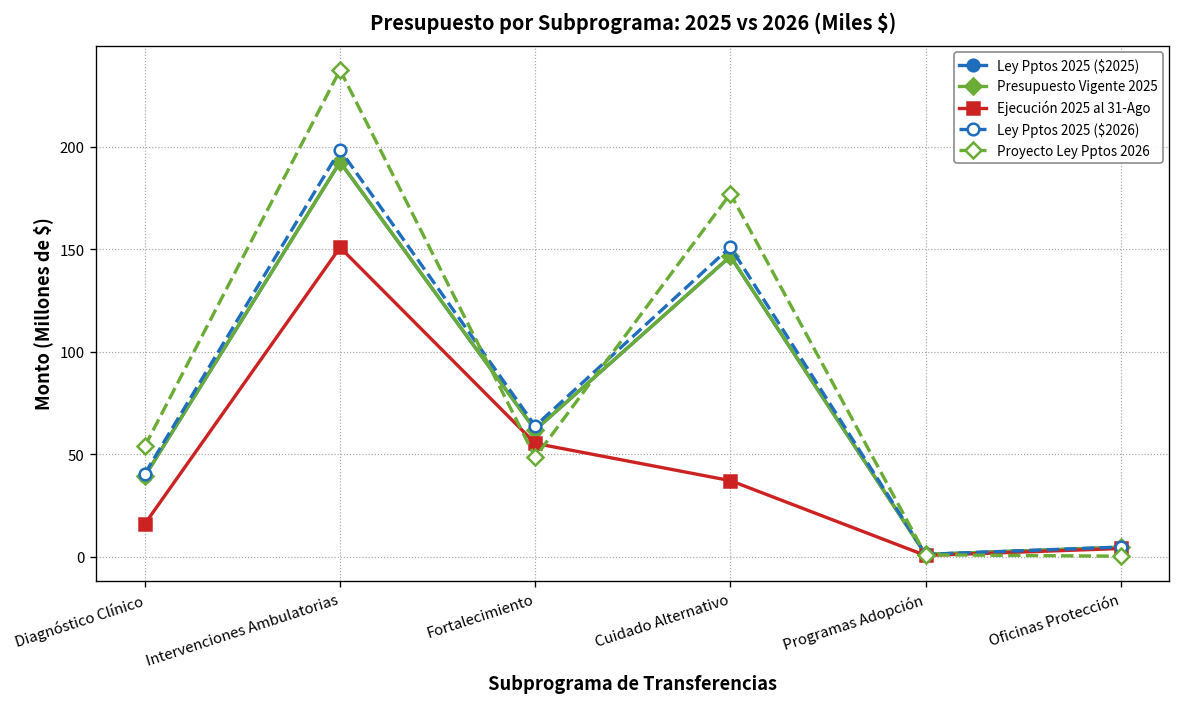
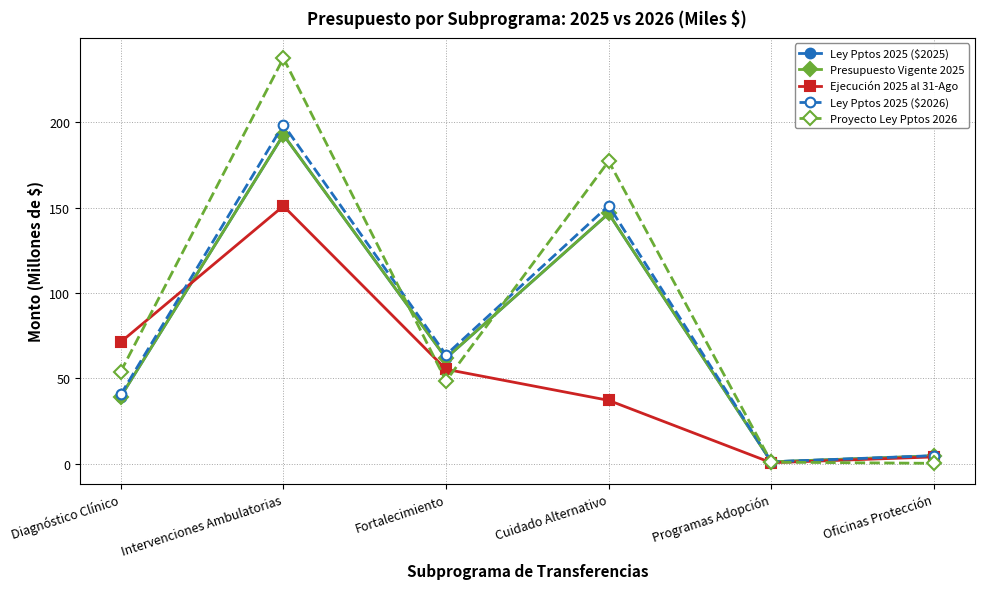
Ejecución 2025 al 31-Ago, Diagnóstico Clínico: 16 -> 71
